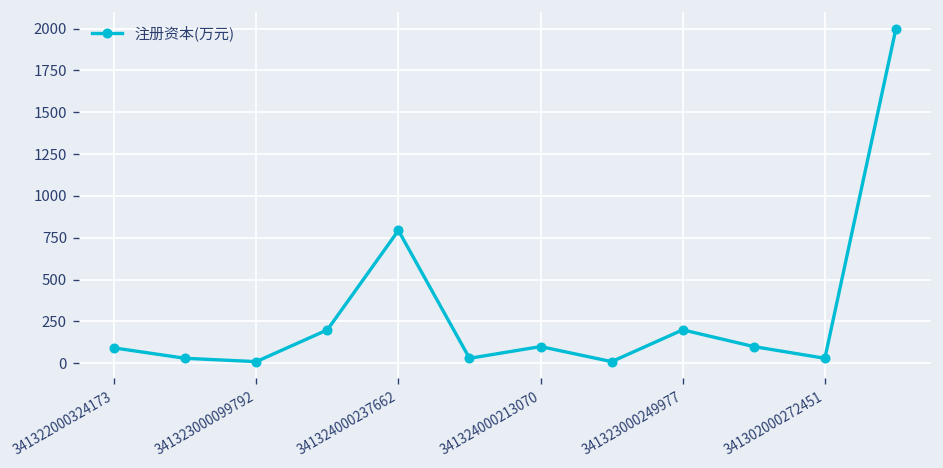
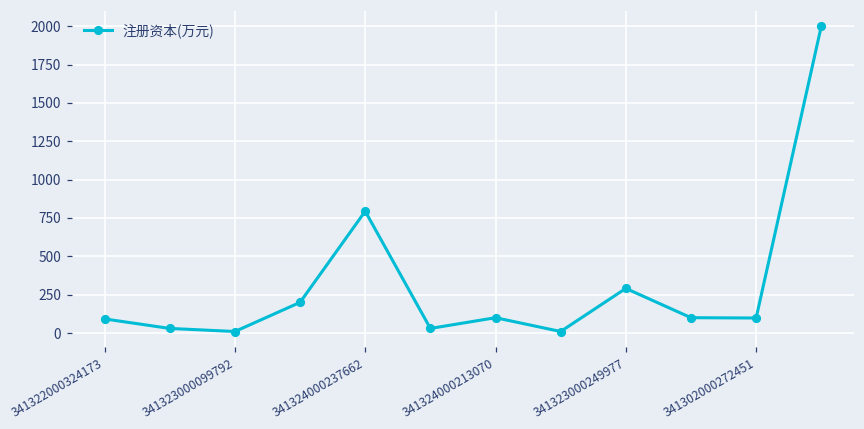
341323000249977: 200 -> 290
341302000272451: 30 -> 100
